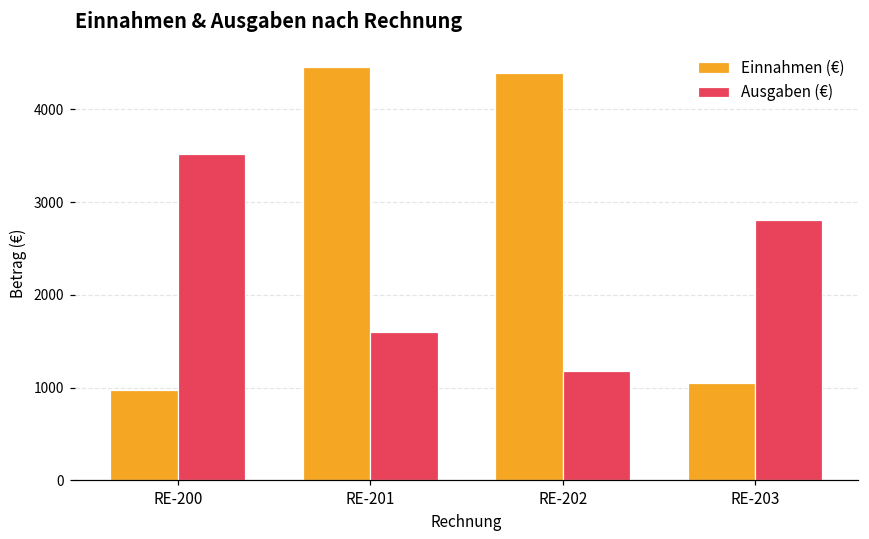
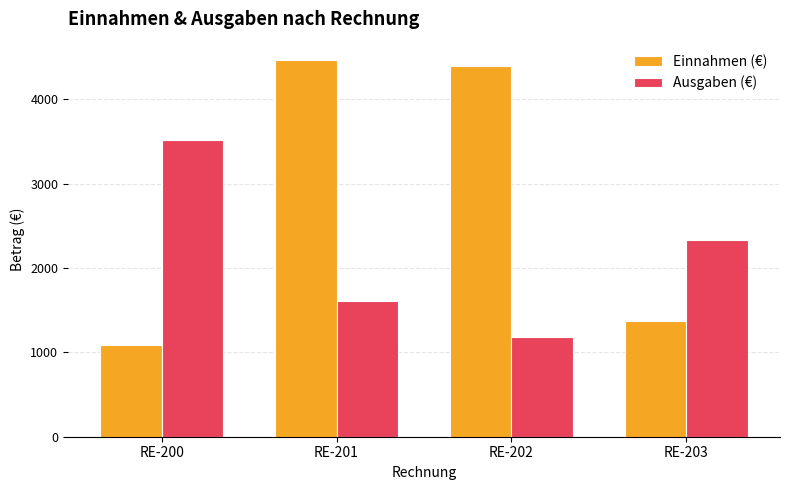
Einnahmen (€), RE-200: 1000 -> 1100
Einnahmen (€), RE-203: 1100 -> 1400
Ausgaben (€), RE-203: 2800 -> 2300
